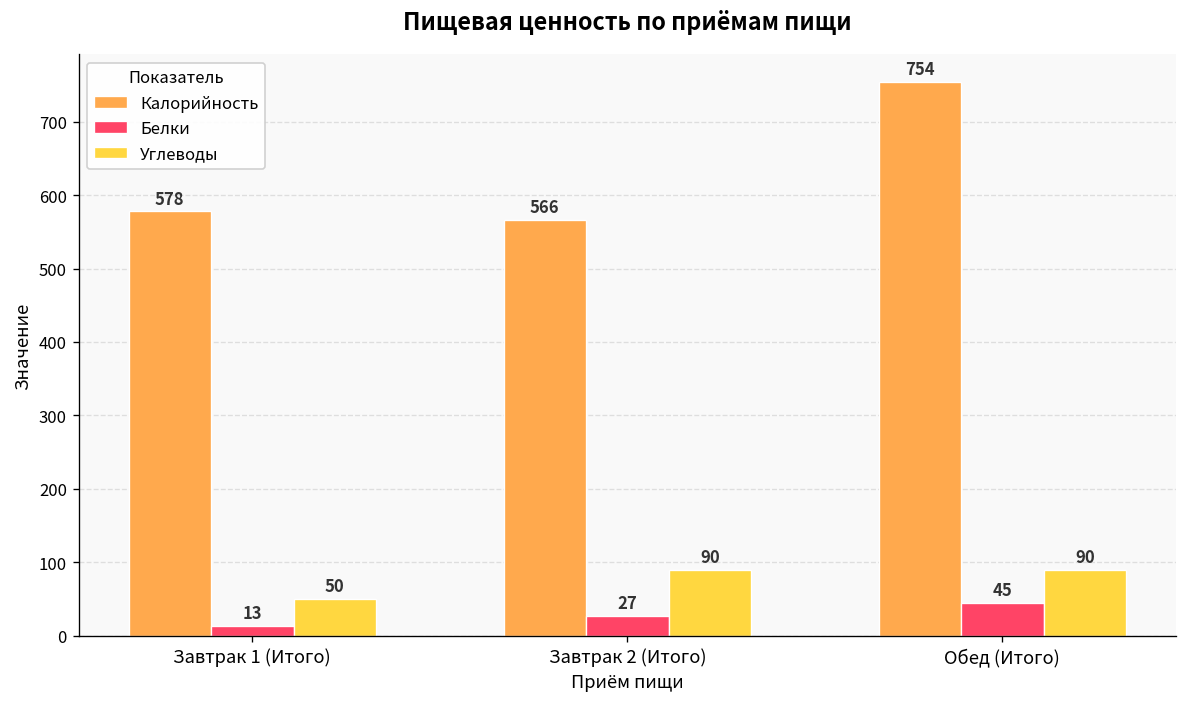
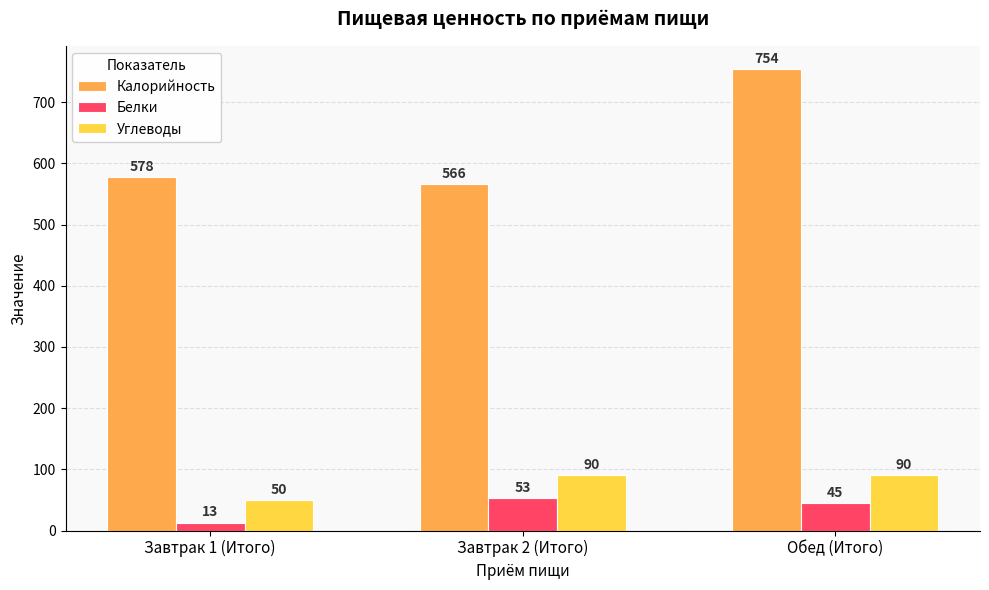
Белки, Завтрак 2 (Итого): 27 -> 53
